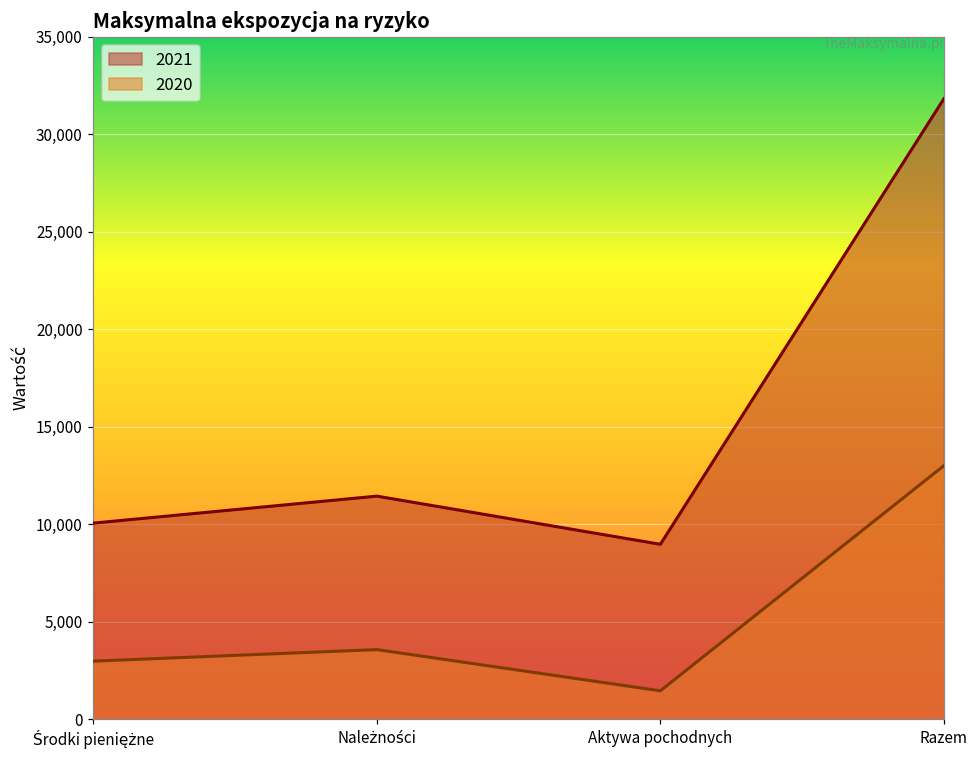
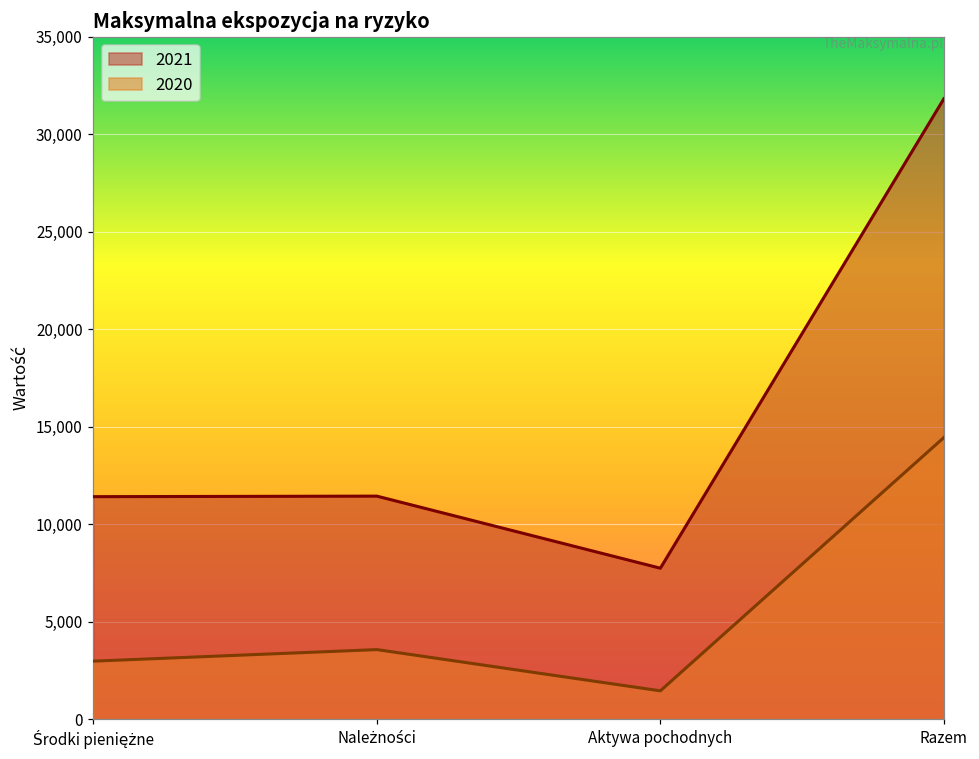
2021, Środki pieniężne: 10,100 -> 11,400
2021, Aktywa pochodnych: 9,000 -> 7,700
2020, Razem: 13,000 -> 14,400
